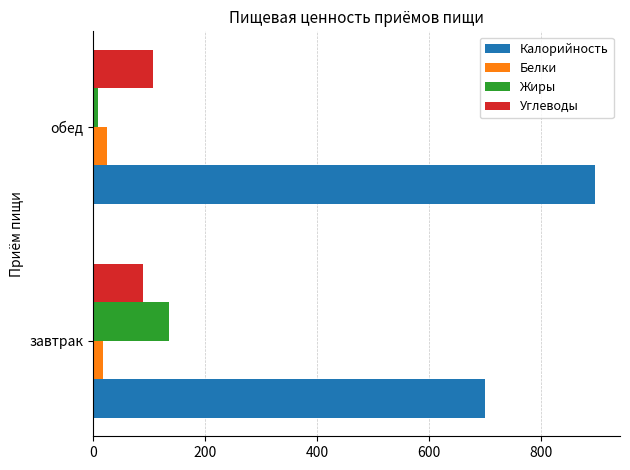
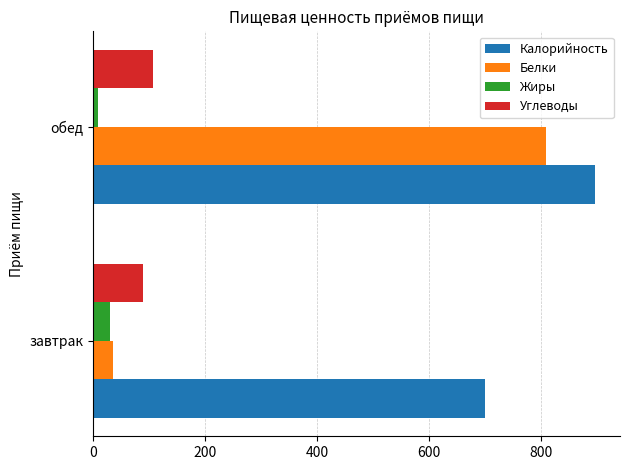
Белки, обед: 20 -> 810
Жиры, завтрак: 130 -> 30
Белки, завтрак: 20 -> 40
